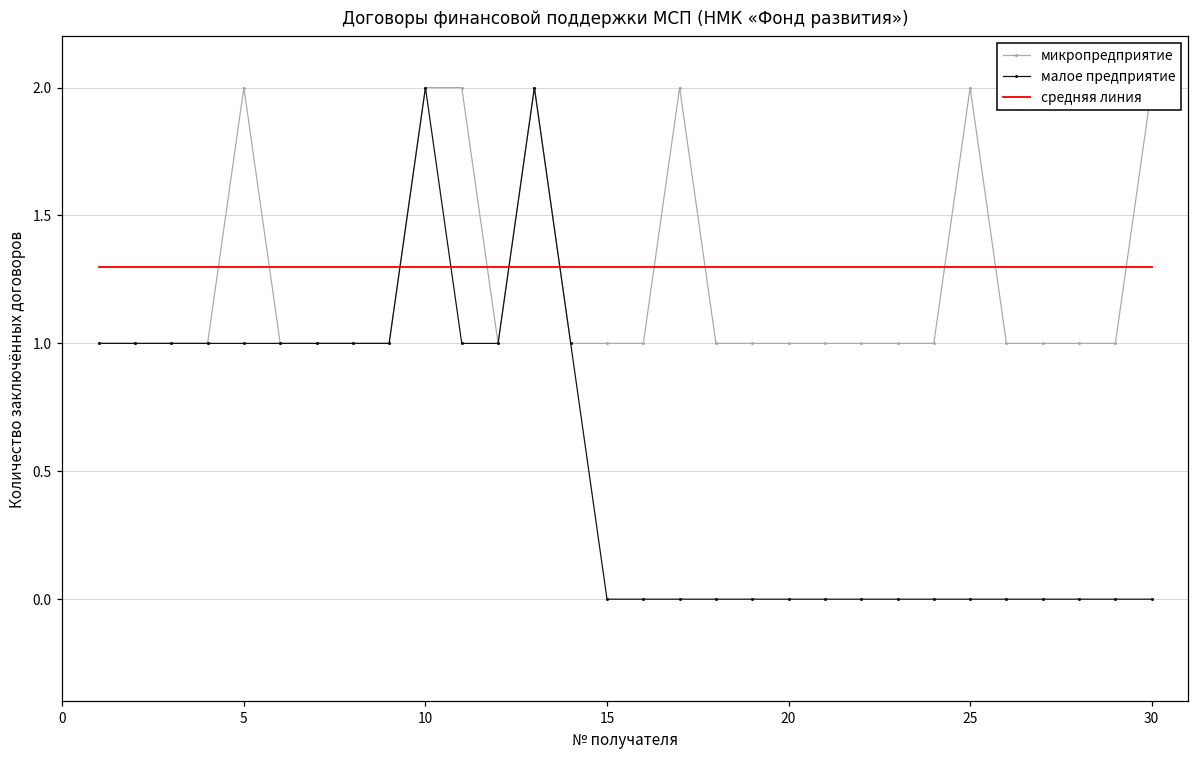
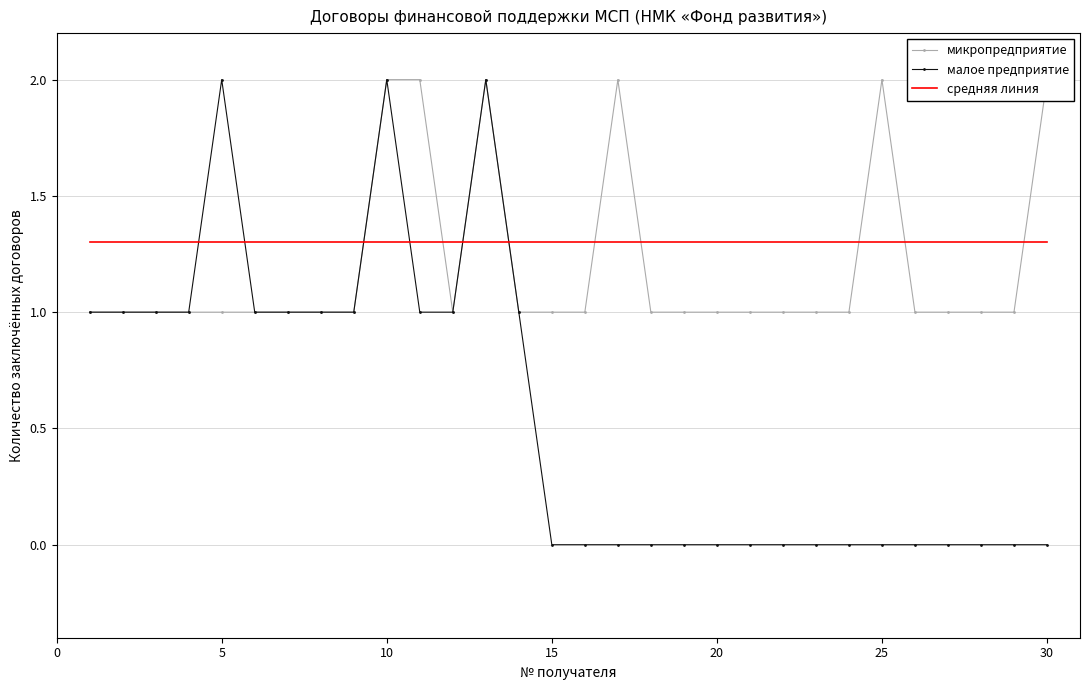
микропредприятие, 5: 2 -> 1
малое предприятие, 5: 1 -> 2
